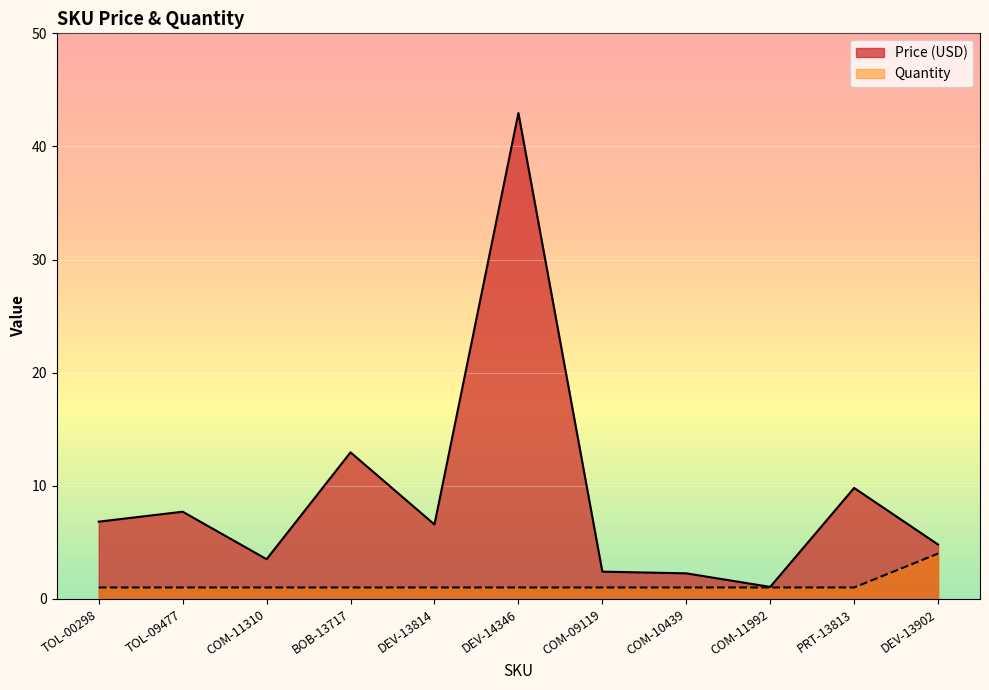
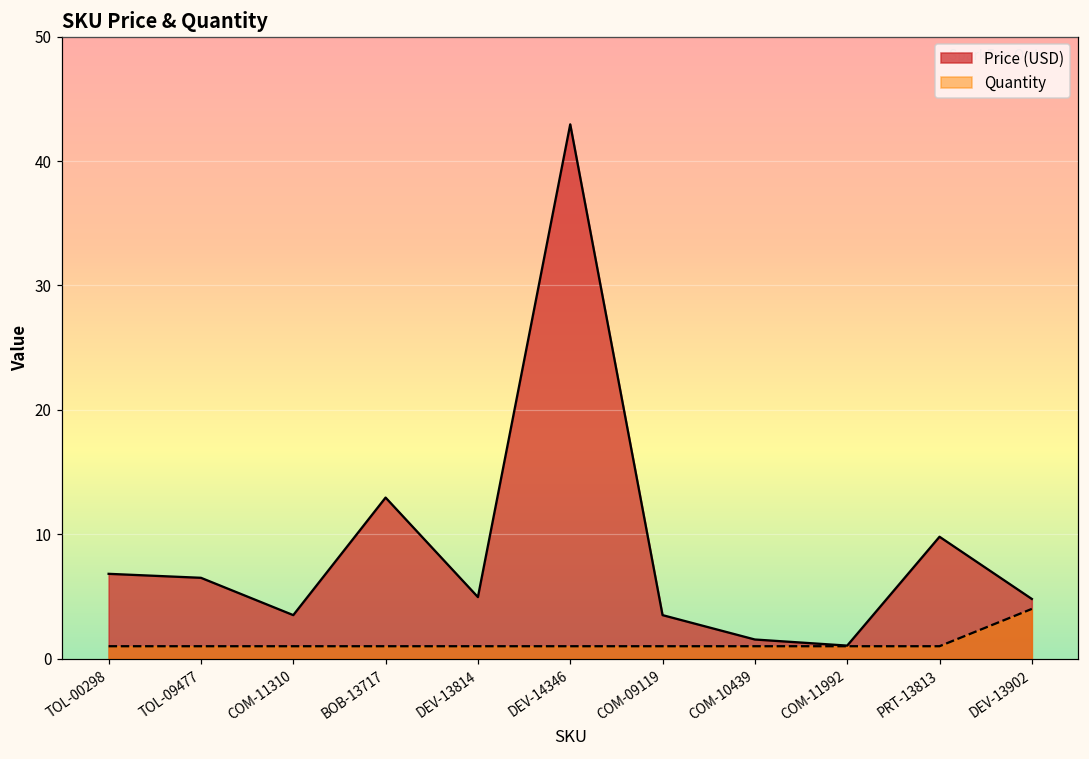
Price (USD), TOL-09477: 7.7 -> 6.5
Price (USD), DEV-13814: 6.6 -> 5.0
Price (USD), COM-09119: 2.4 -> 3.5
Price (USD), COM-10439: 2.3 -> 1.5
